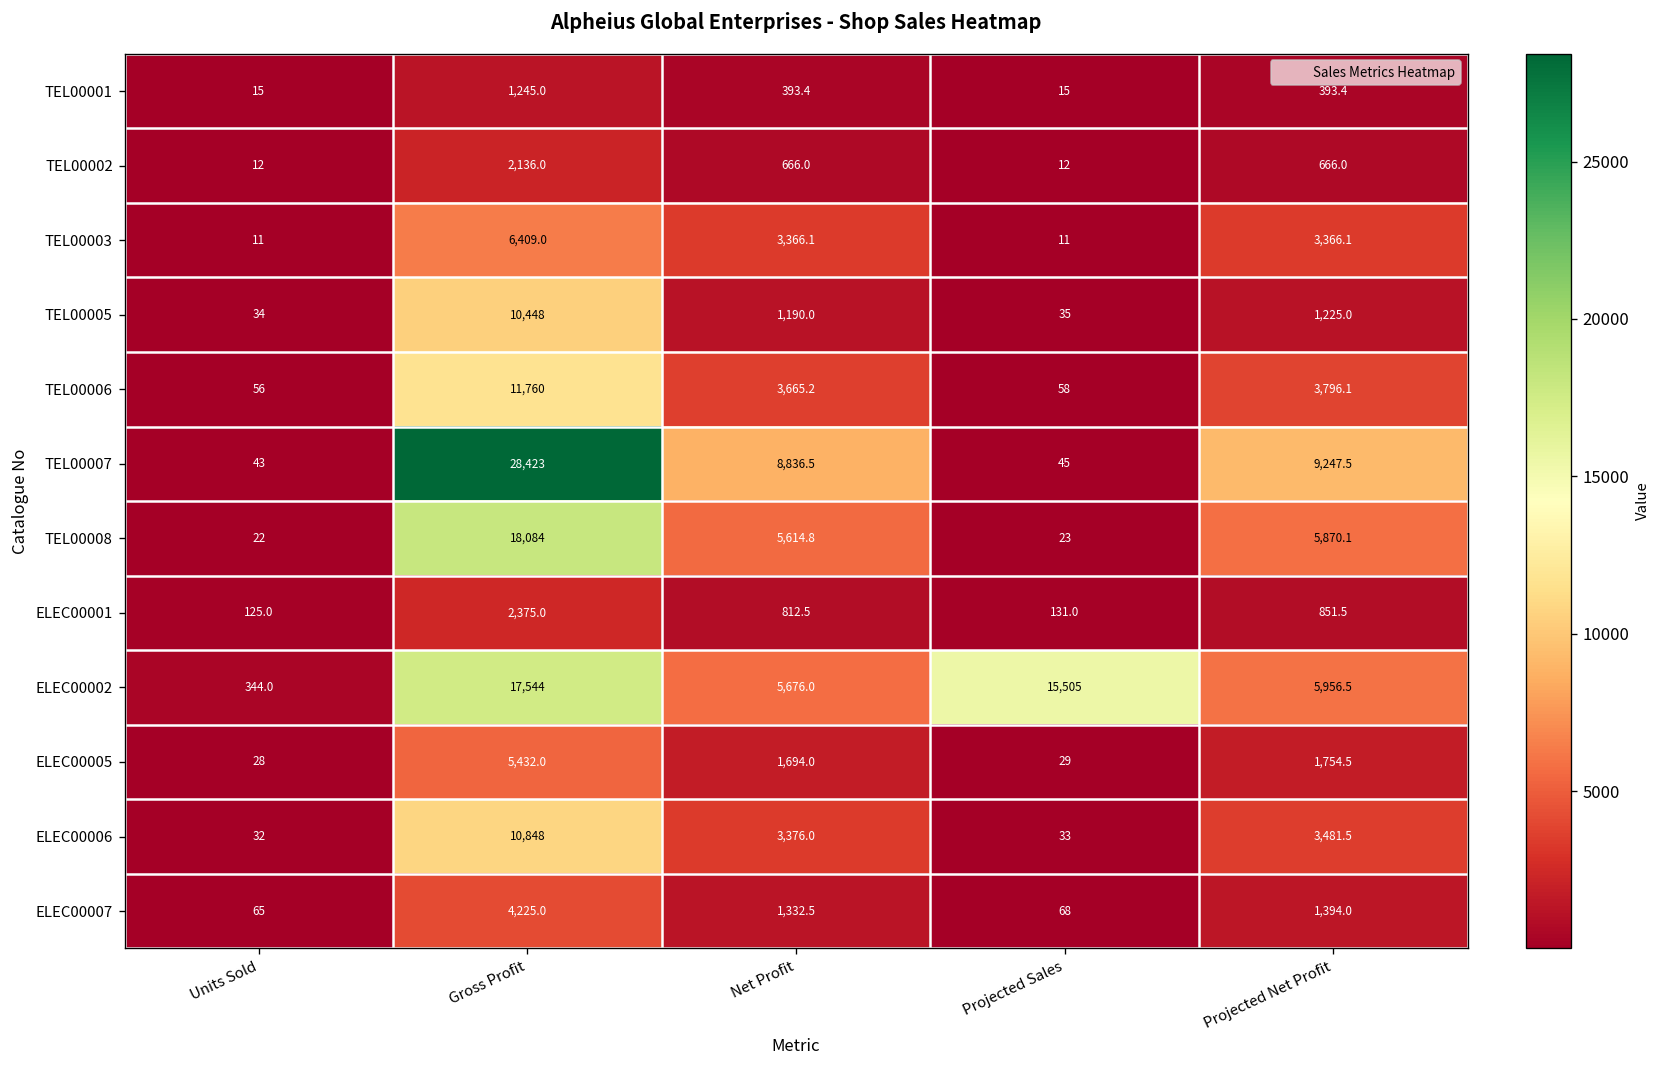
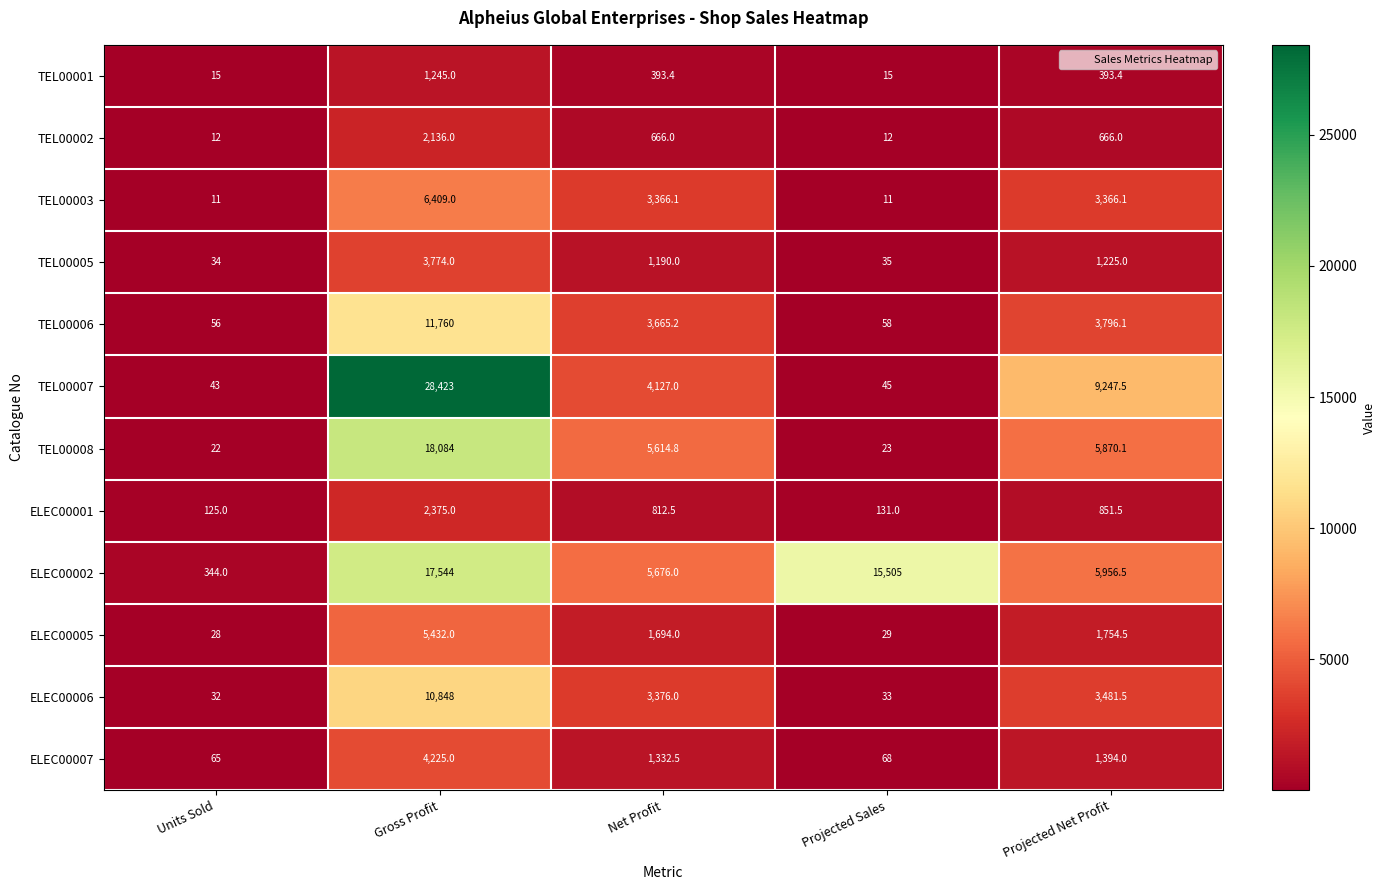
TEL00005, Gross Profit: 10,448 -> 3,774.0
TEL00007, Net Profit: 8,836.5 -> 4,127.0
